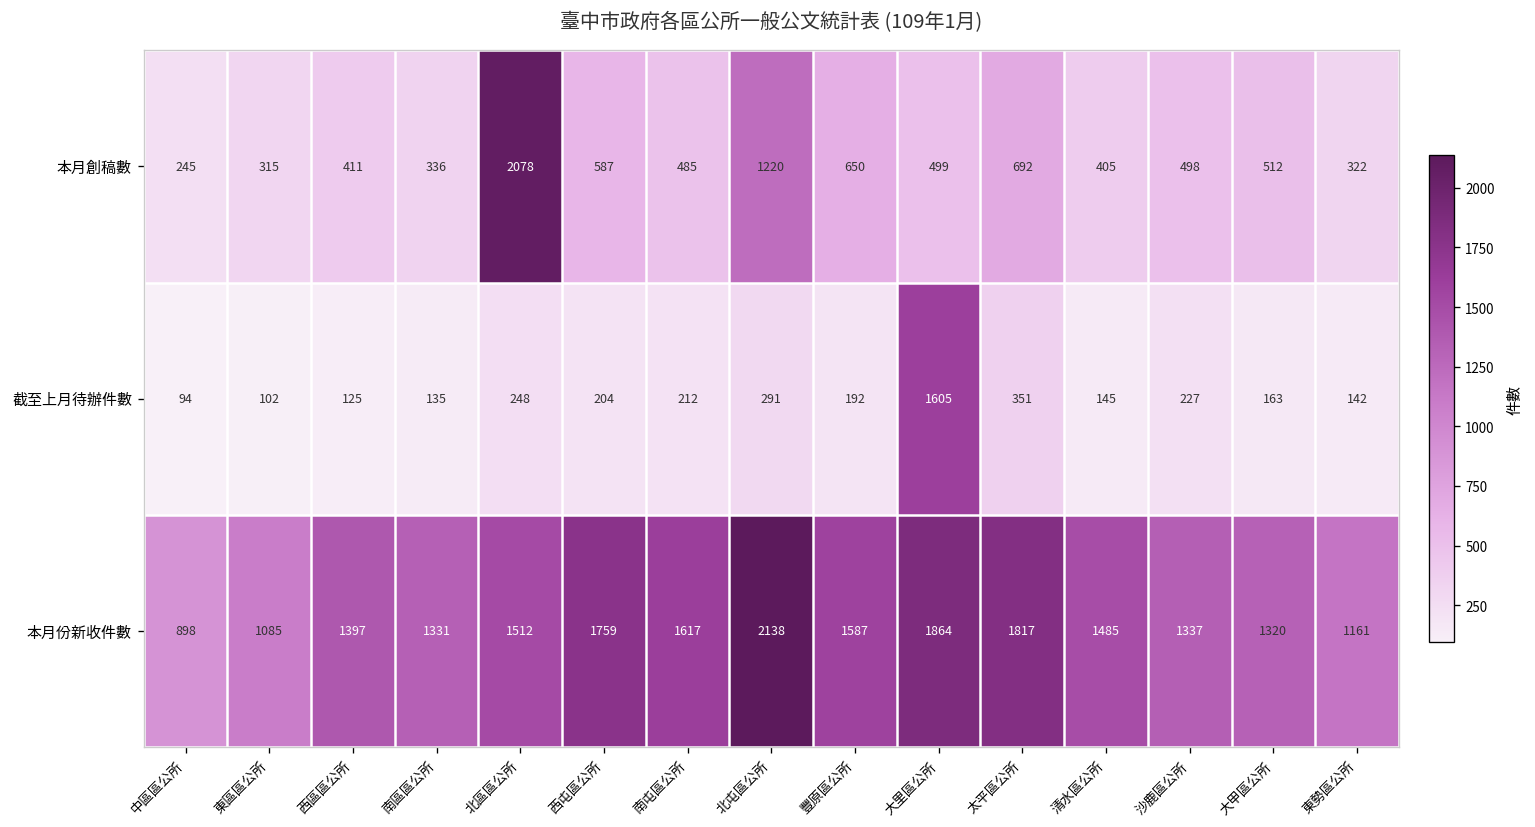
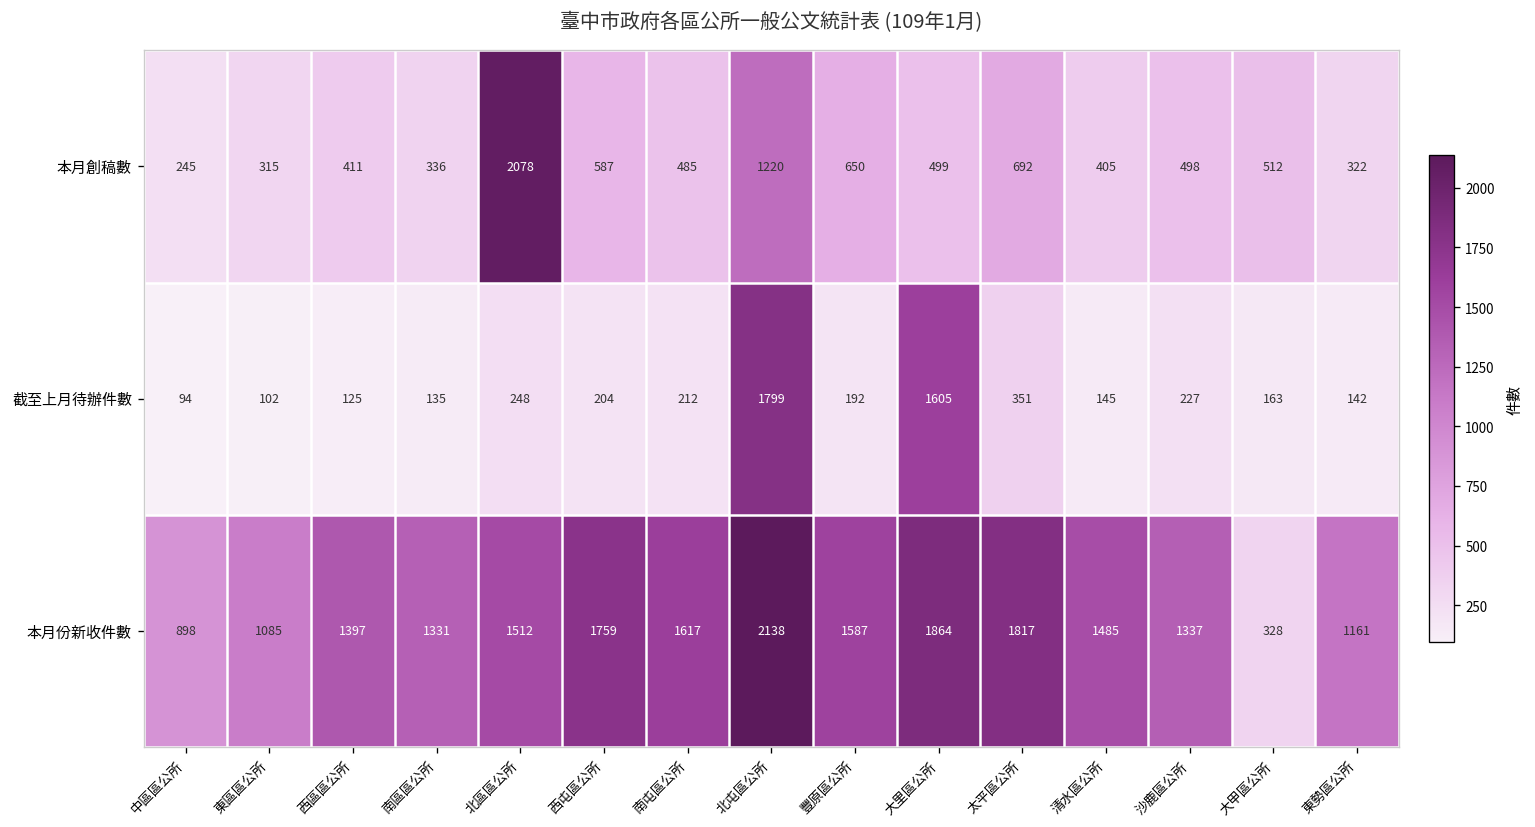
截至上月待辦件數, 北屯區公所: 291 -> 1799
本月份新收件數, 大甲區公所: 1320 -> 328
